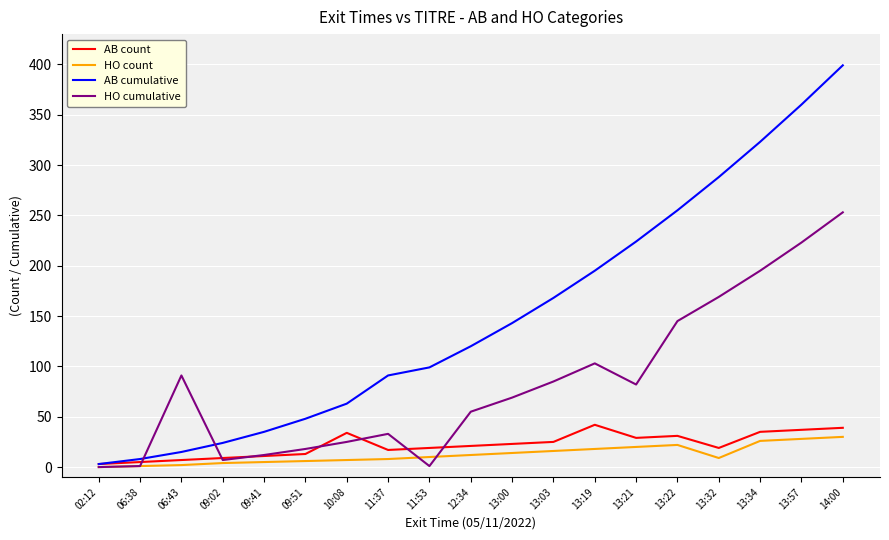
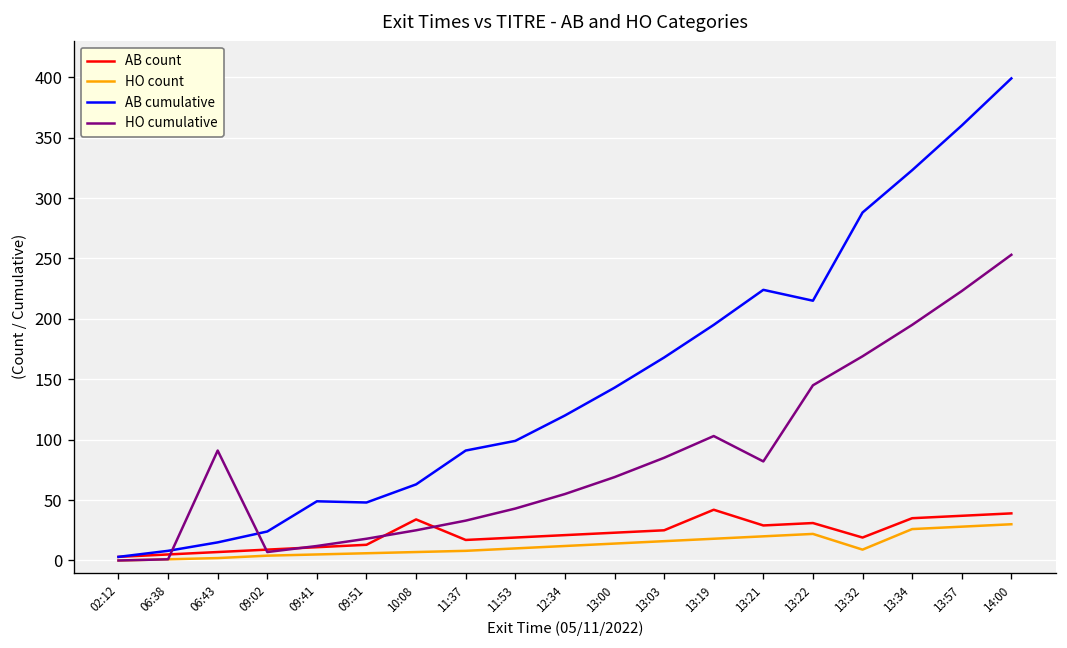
AB cumulative, 09:41: 35 -> 49
HO cumulative, 11:53: 1 -> 43
AB cumulative, 13:22: 255 -> 215
